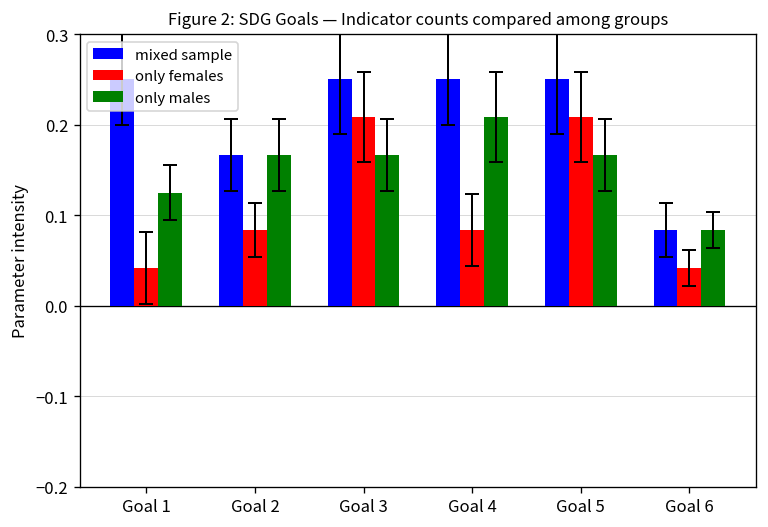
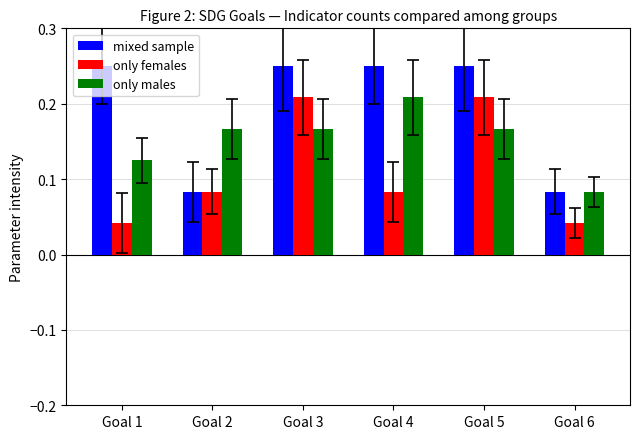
mixed sample, Goal 2: 0.17 -> 0.08
